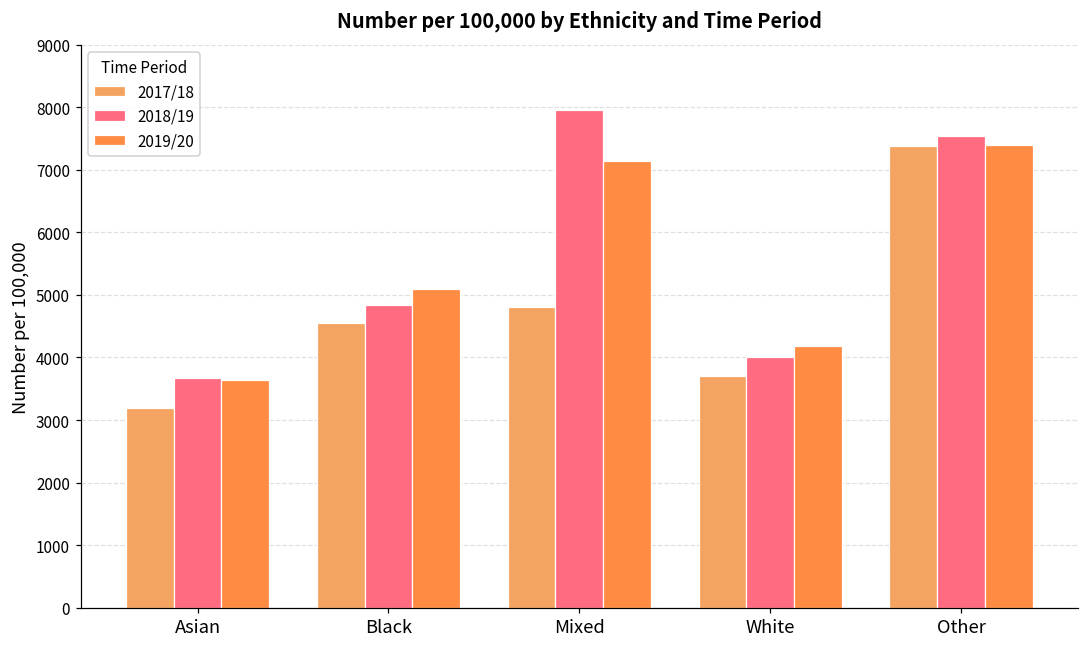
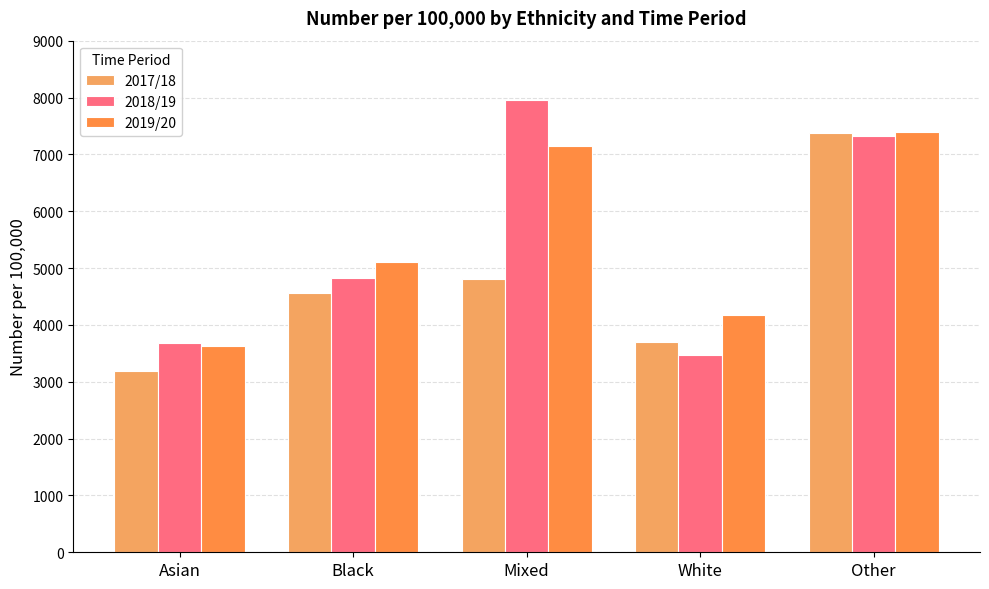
2018/19, White: 4000 -> 3500
2018/19, Other: 7500 -> 7300
